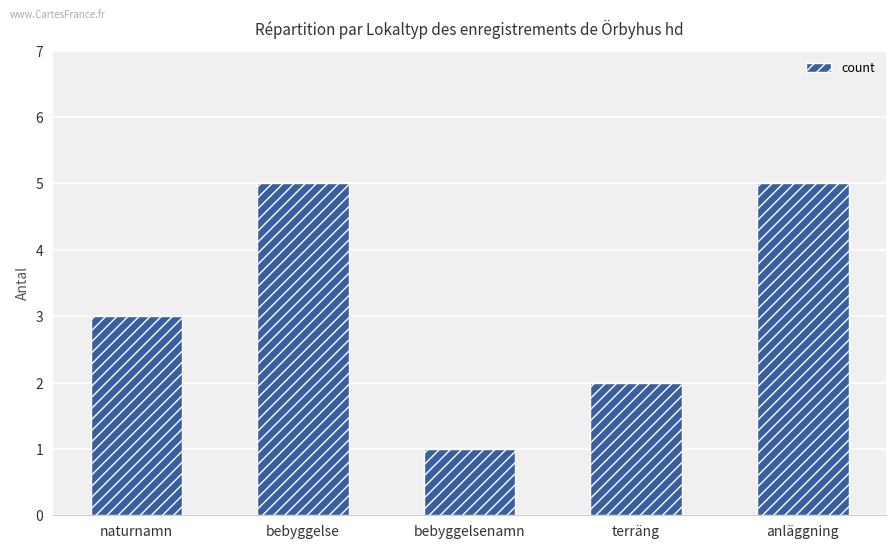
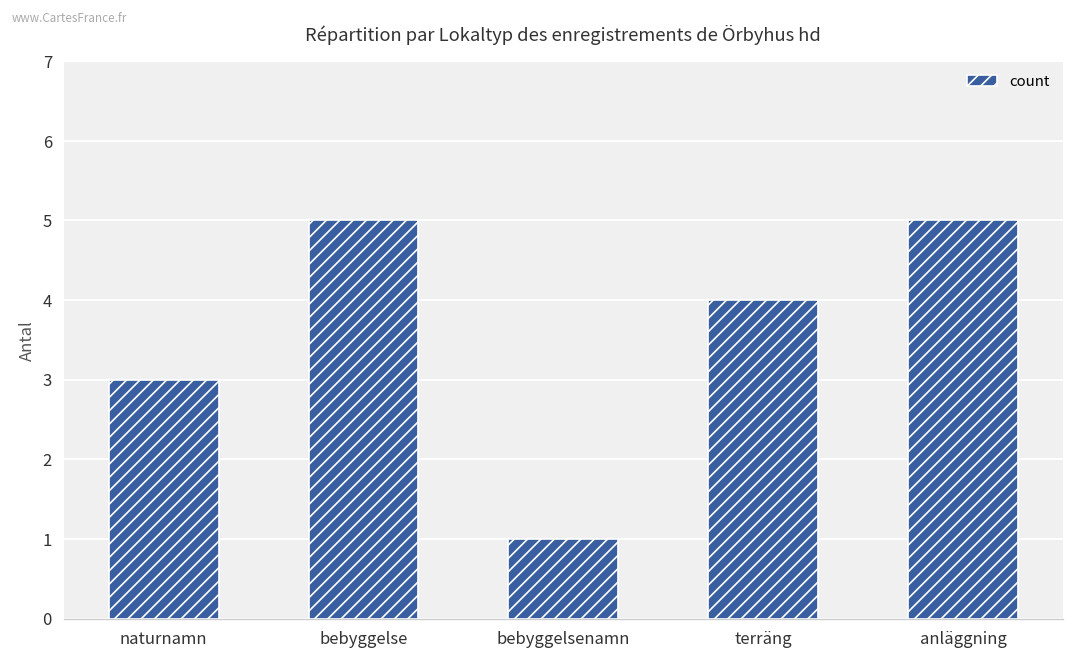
terräng: 2 -> 4
